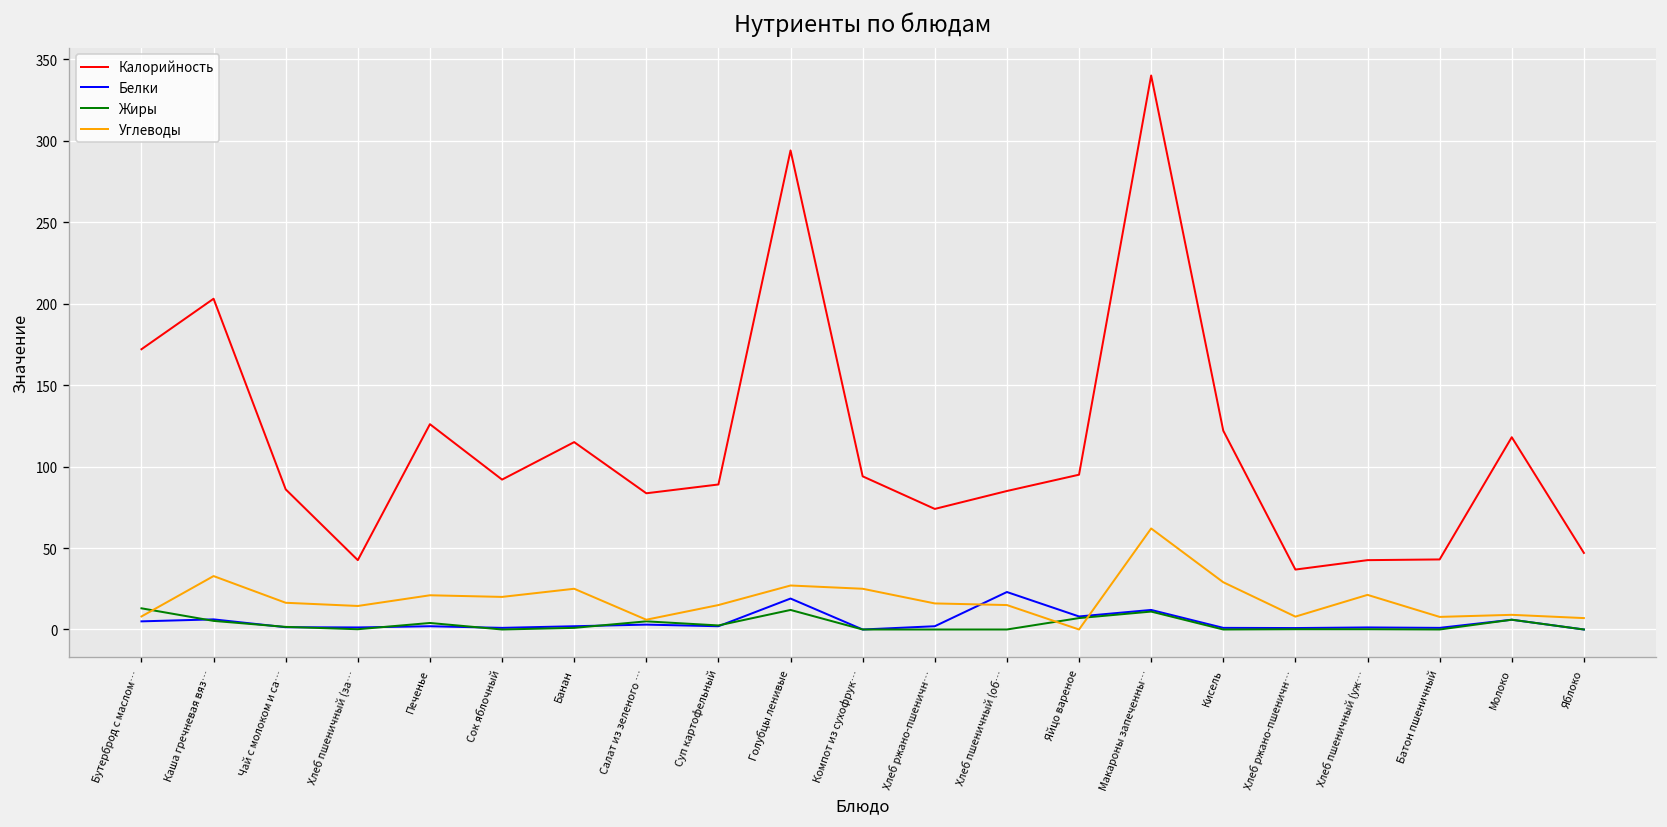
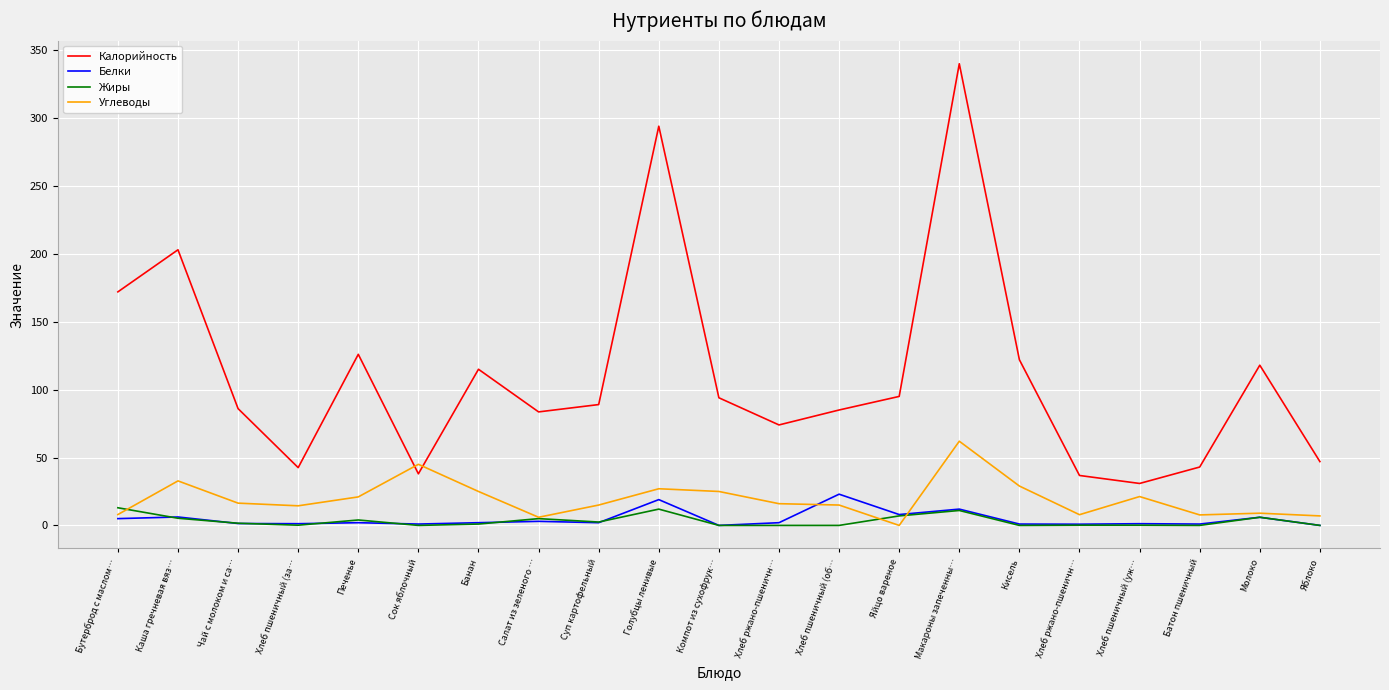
Калорийность, Сок яблочный: 92 -> 38
Углеводы, Сок яблочный: 20 -> 45
Калорийность, Хлеб пшеничный (уж…: 43 -> 31
